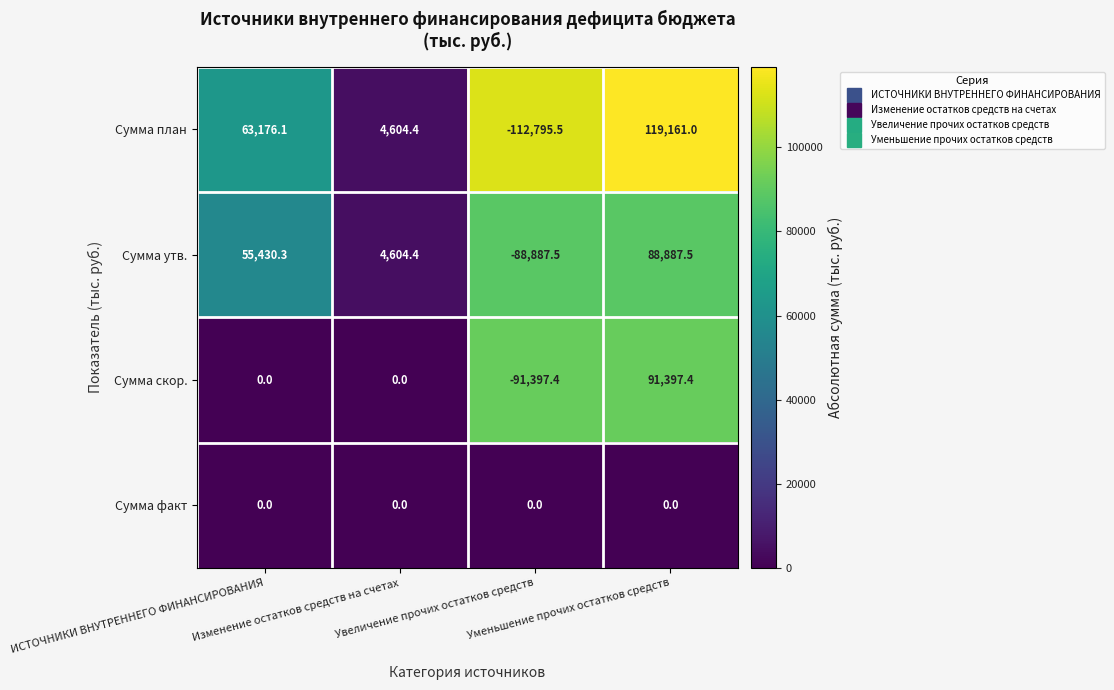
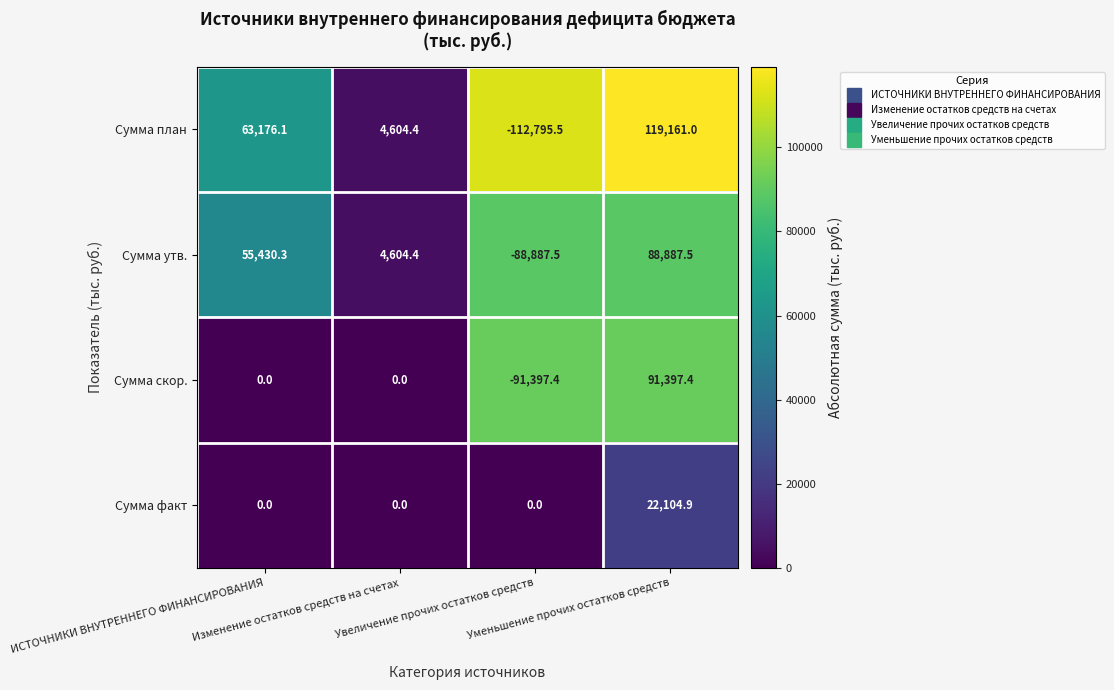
Сумма факт, Уменьшение прочих остатков средств: 0.0 -> 22,104.9
